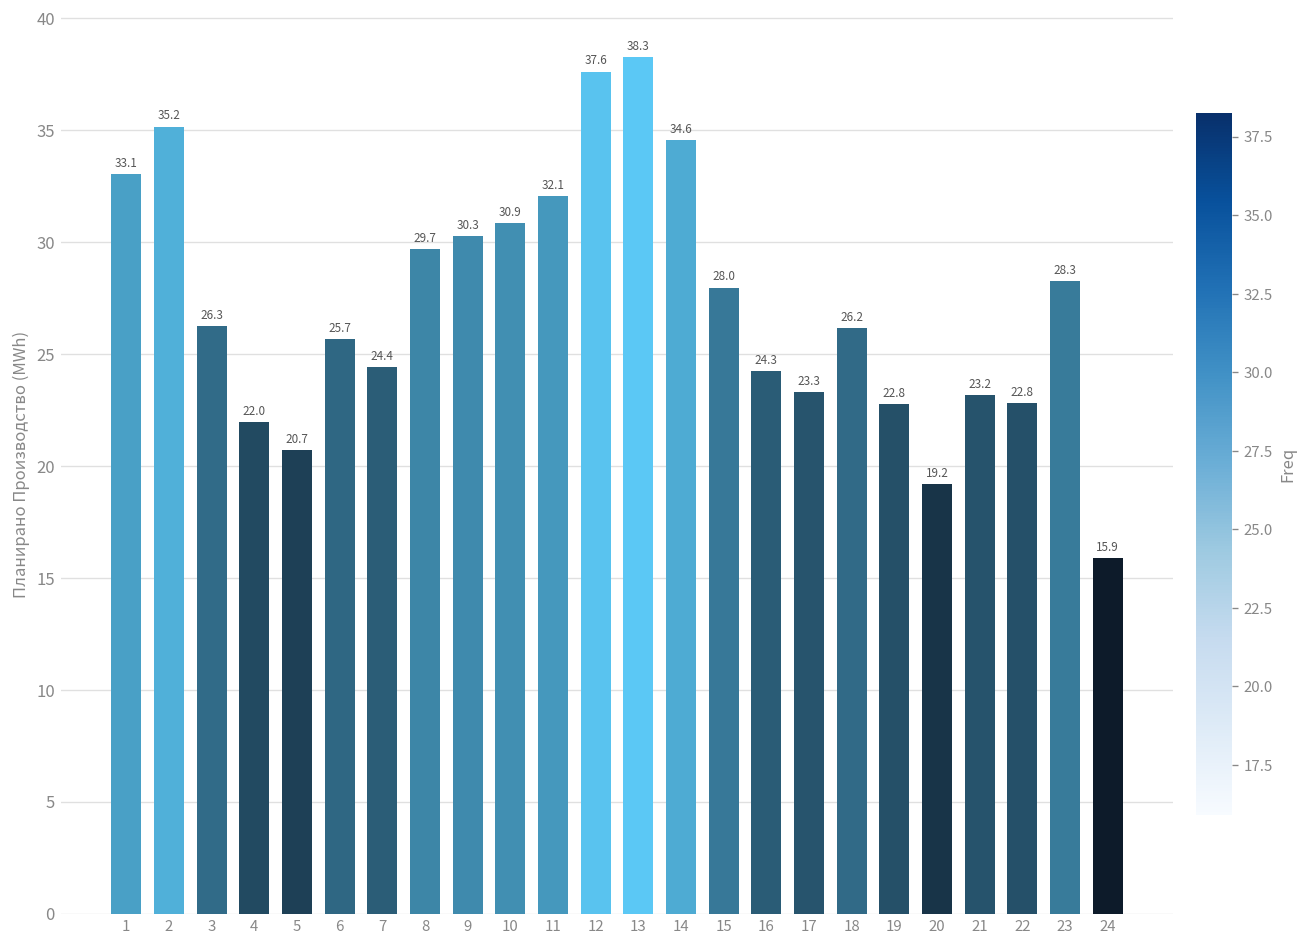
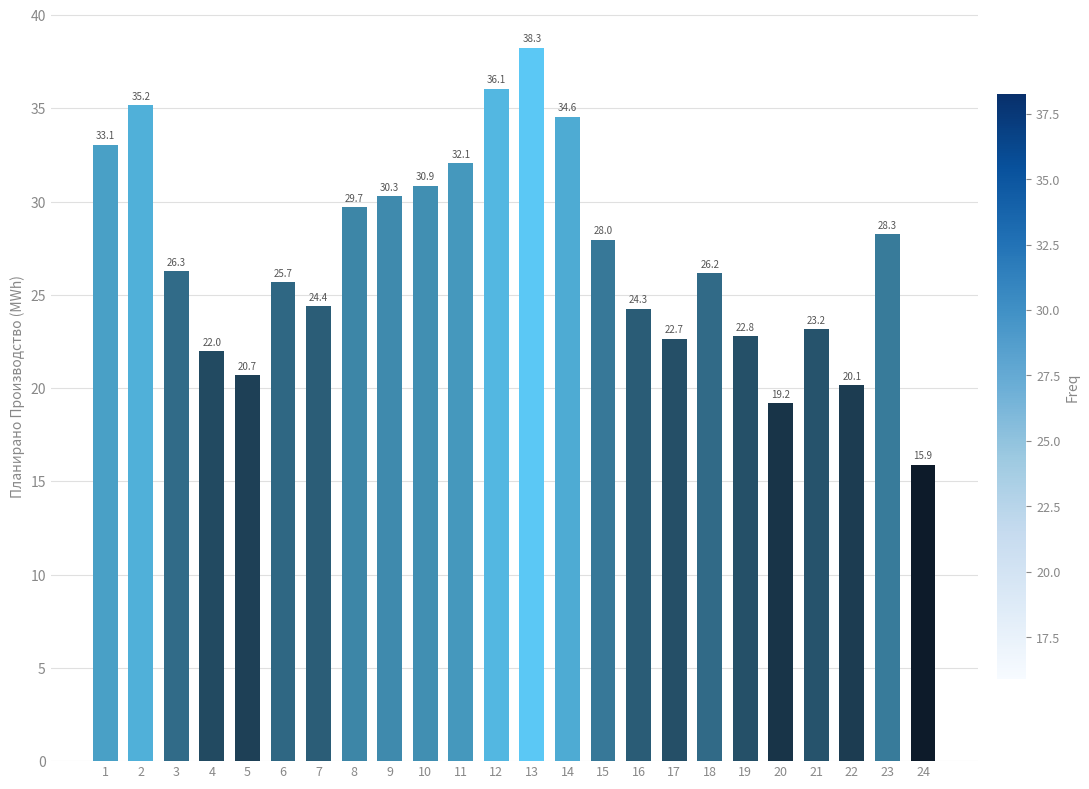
12: 37.6 -> 36.1
17: 23.3 -> 22.7
22: 22.8 -> 20.1
